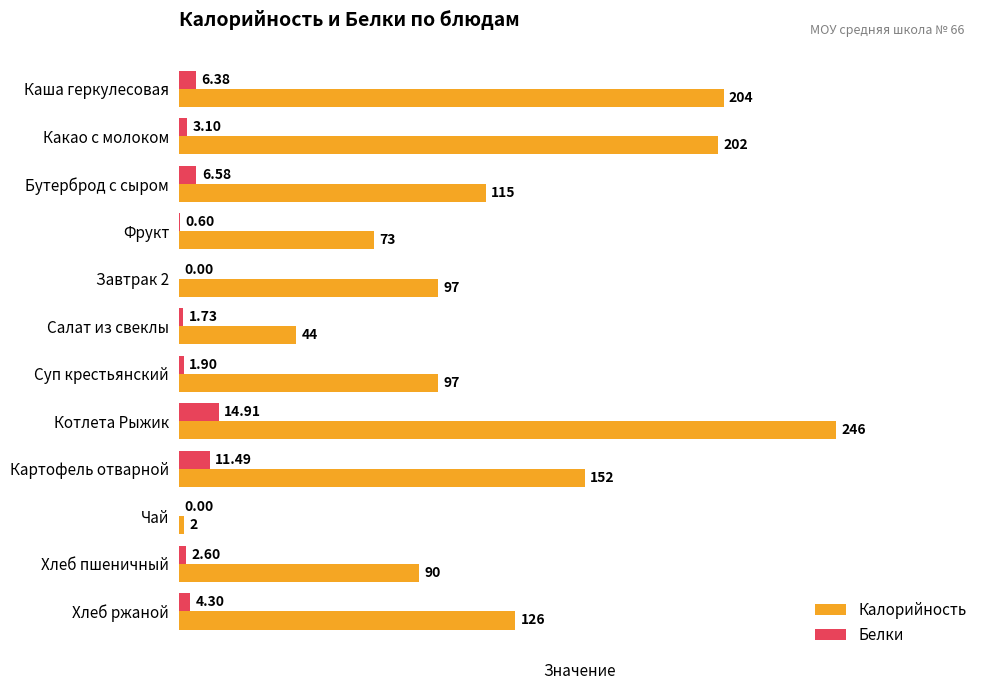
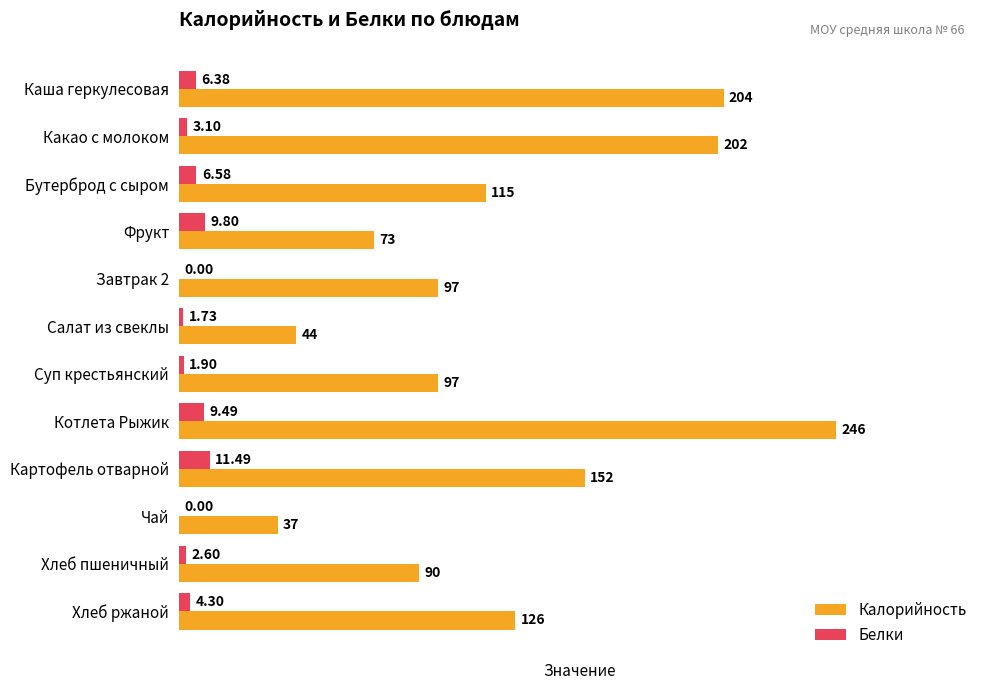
Белки, Фрукт: 0.60 -> 9.80
Белки, Котлета Рыжик: 14.91 -> 9.49
Калорийность, Чай: 2 -> 37
